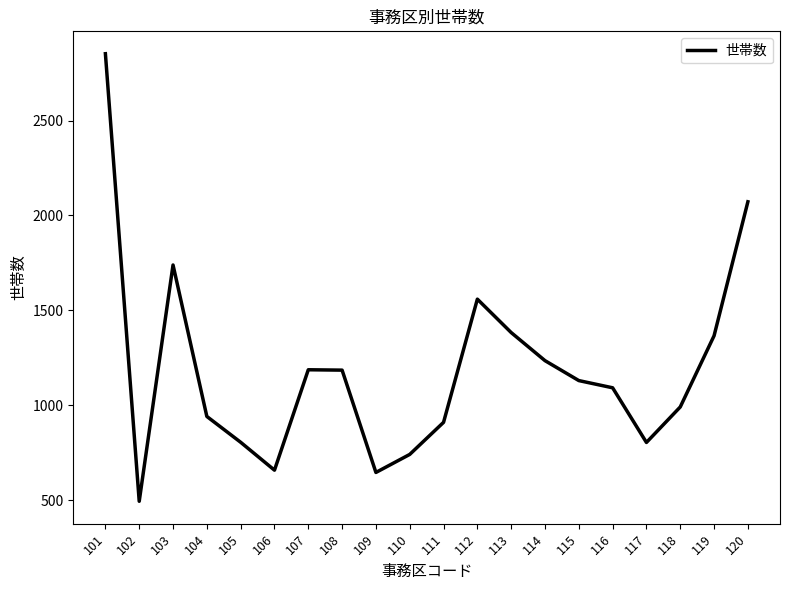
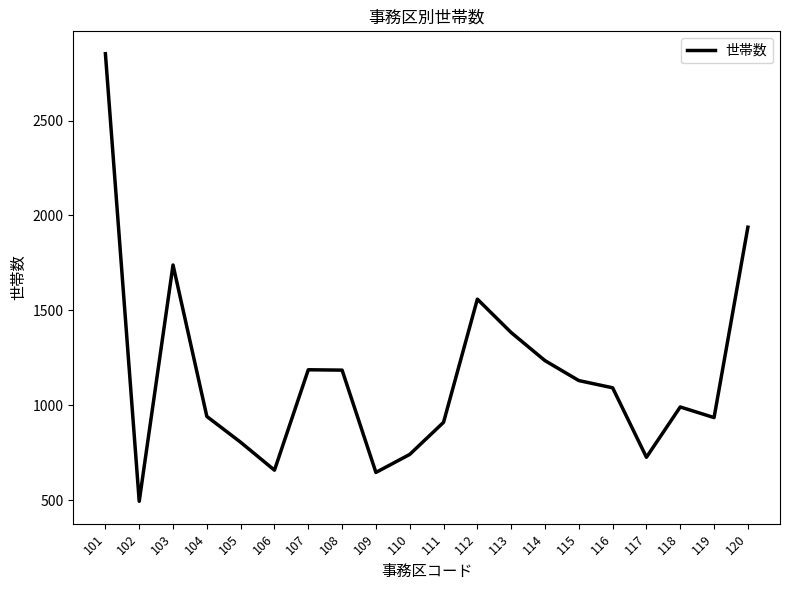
117: 800 -> 730
119: 1370 -> 940
120: 2070 -> 1940
